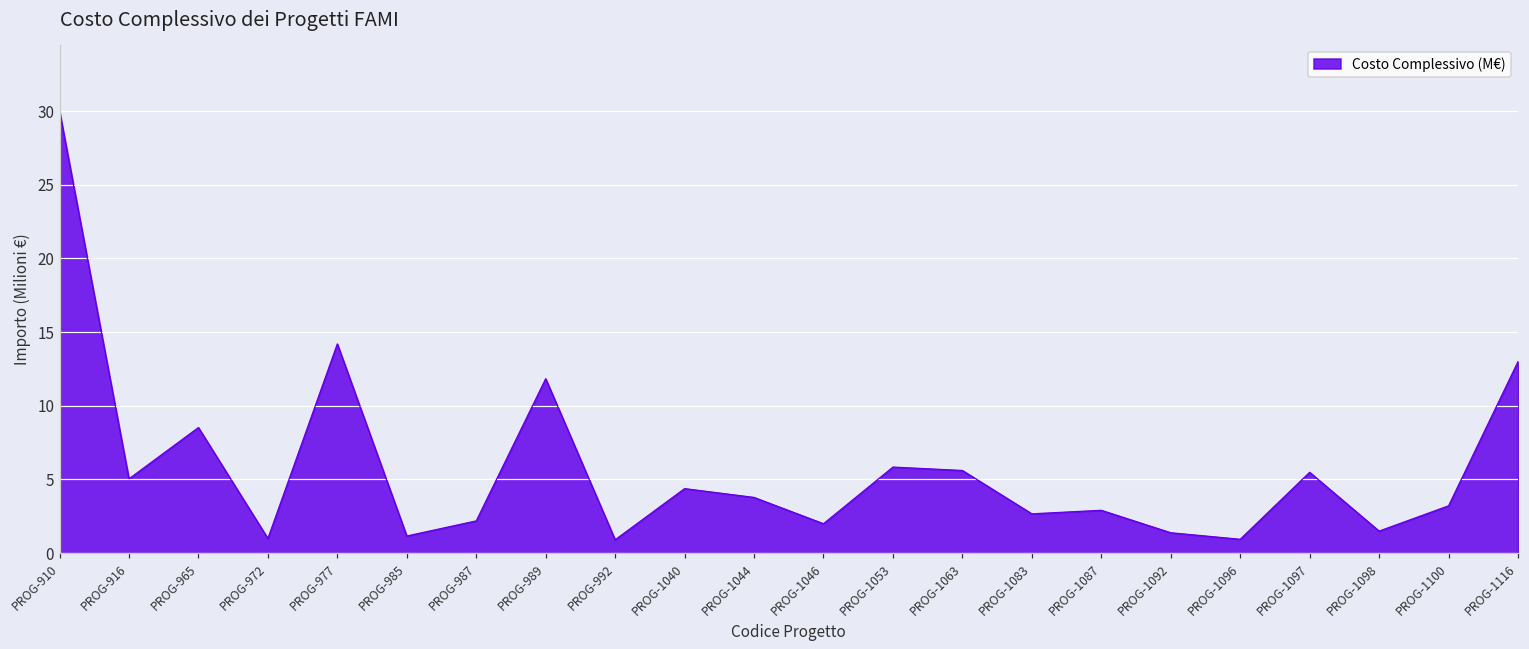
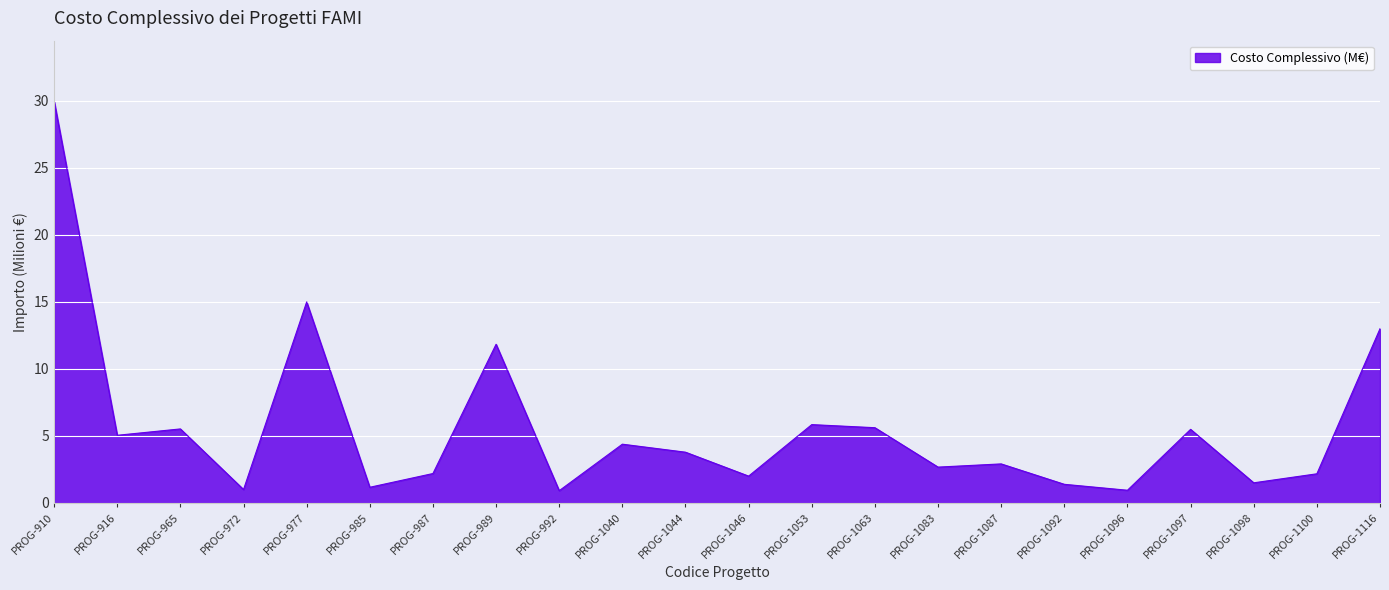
PROG-965: 8.5 -> 5.5
PROG-977: 14.2 -> 15.0
PROG-1100: 3.2 -> 2.2
